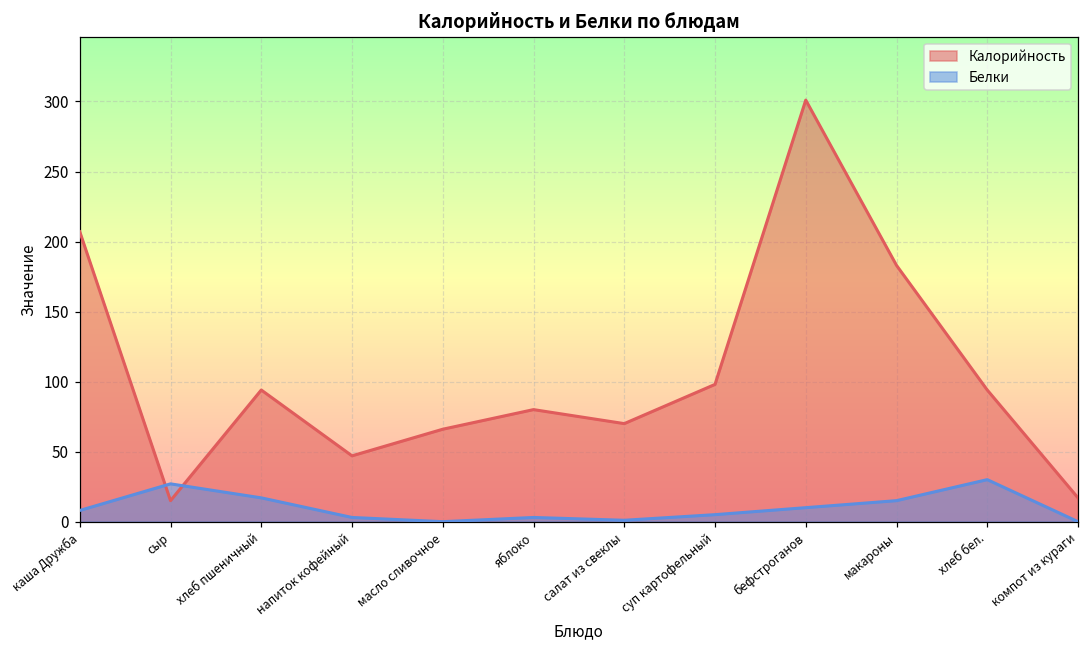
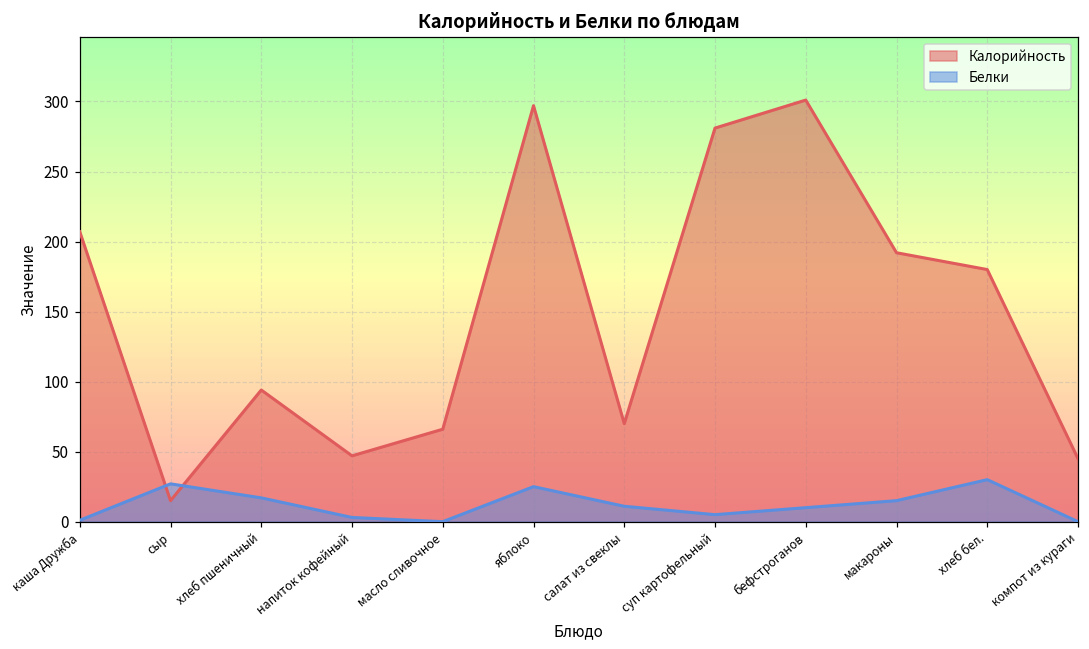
Белки, каша Дружба: 8 -> 1
Калорийность, яблоко: 80 -> 297
Белки, яблоко: 3 -> 25
Белки, салат из свеклы: 1 -> 11
Калорийность, суп картофельный: 98 -> 281
Калорийность, макароны: 183 -> 192
Калорийность, хлеб бел.: 94 -> 180
Калорийность, компот из кураги: 17 -> 45
